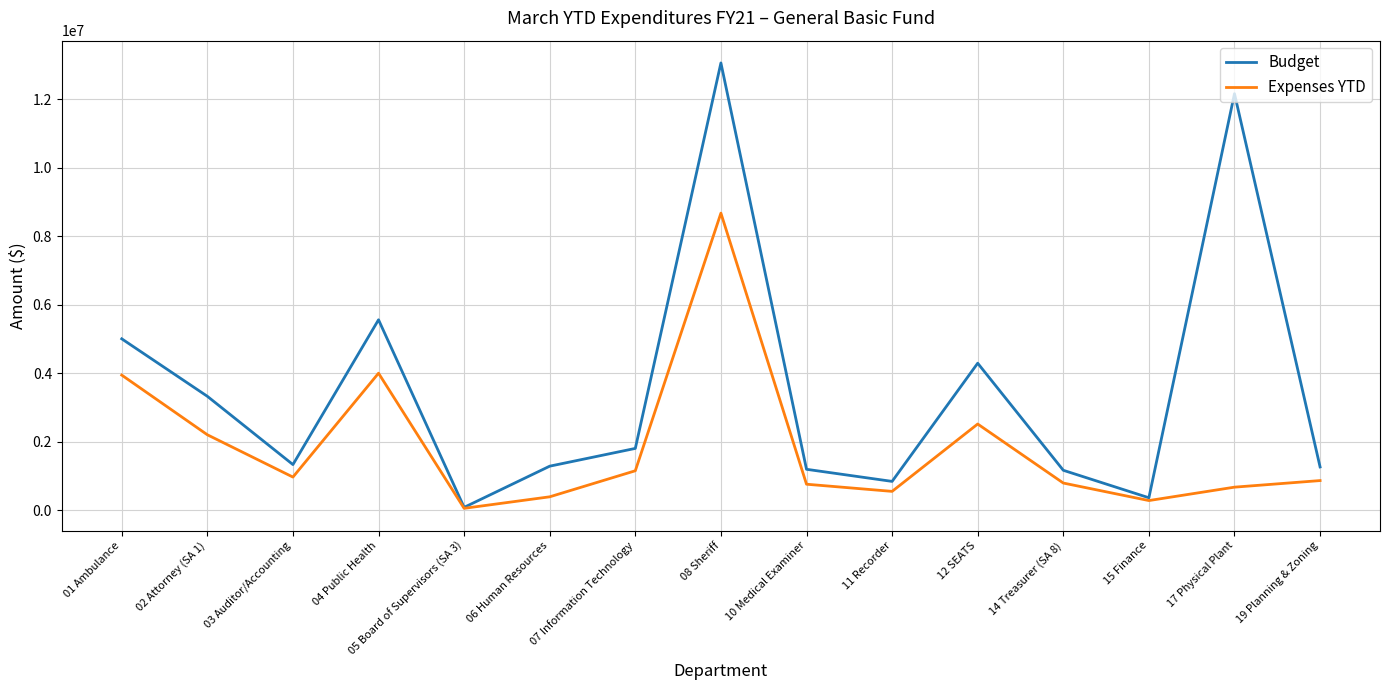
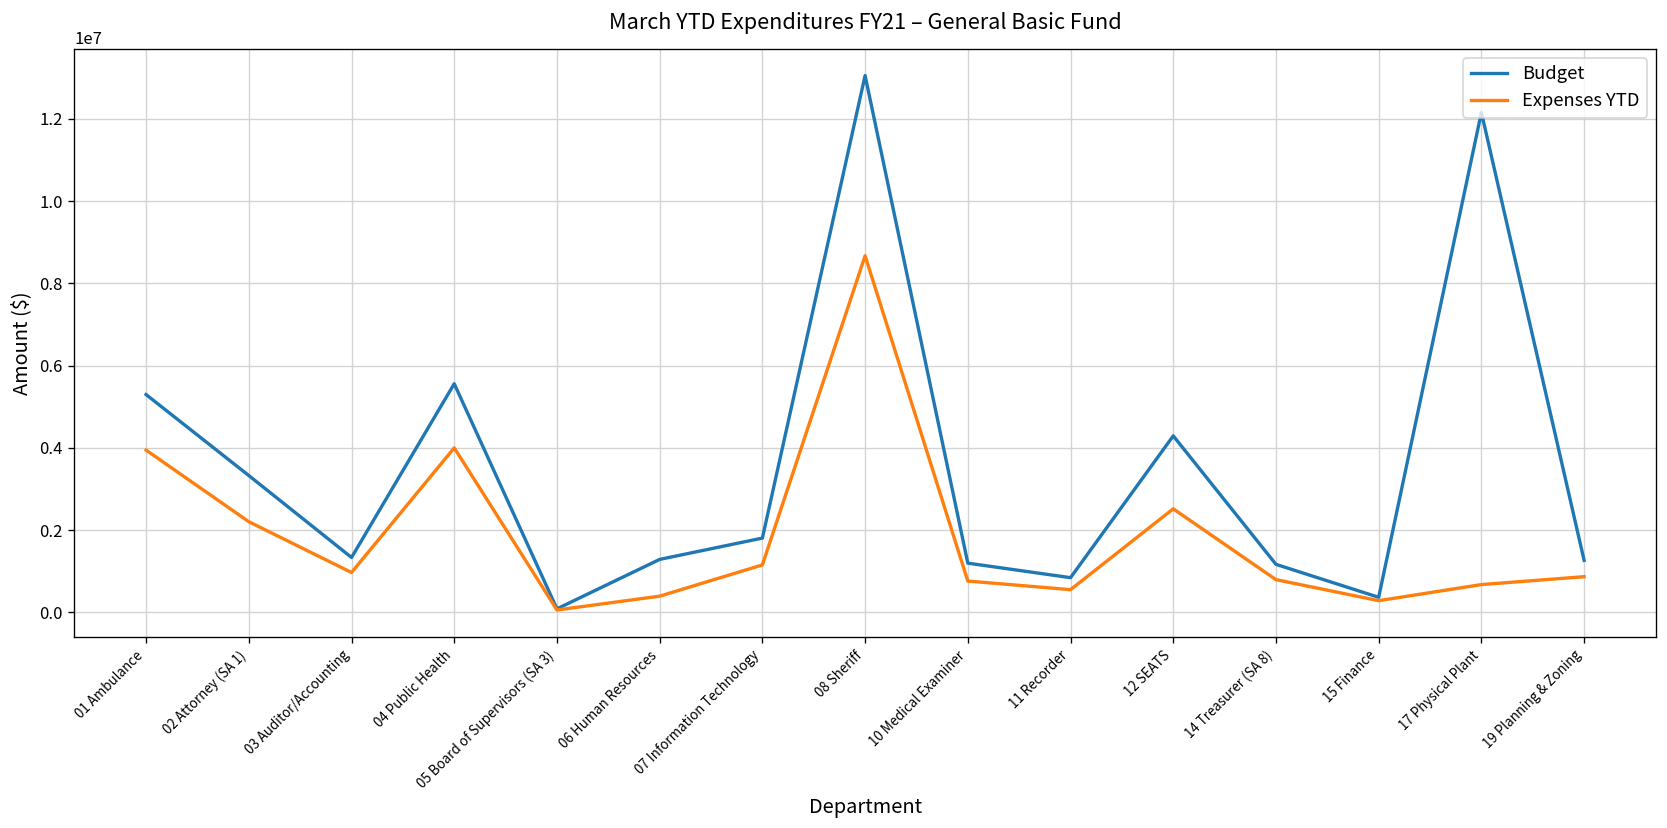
Budget, 01 Ambulance: 5000000 -> 5300000
